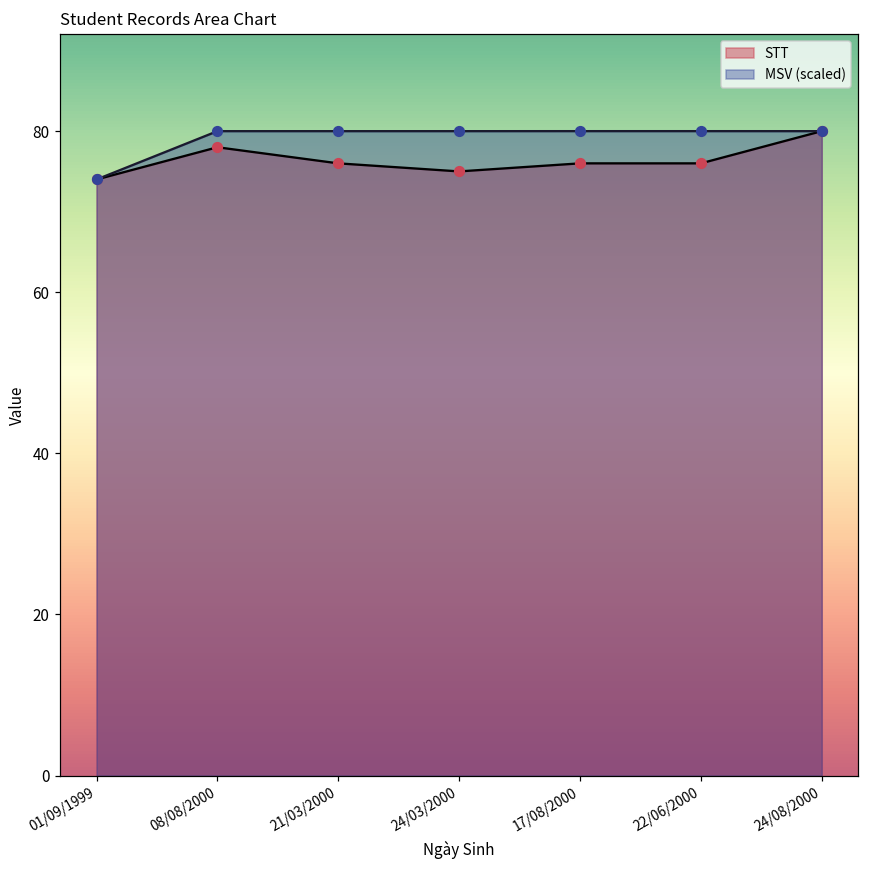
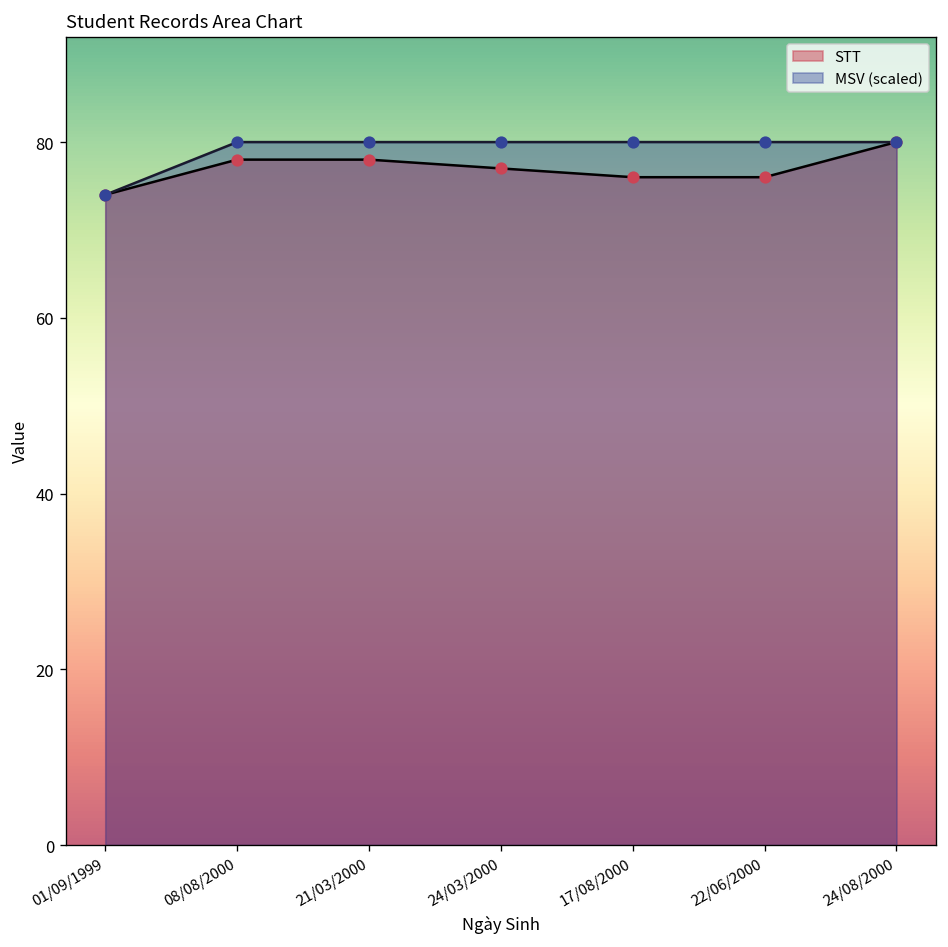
STT, 21/03/2000: 76 -> 78
STT, 24/03/2000: 75 -> 77
